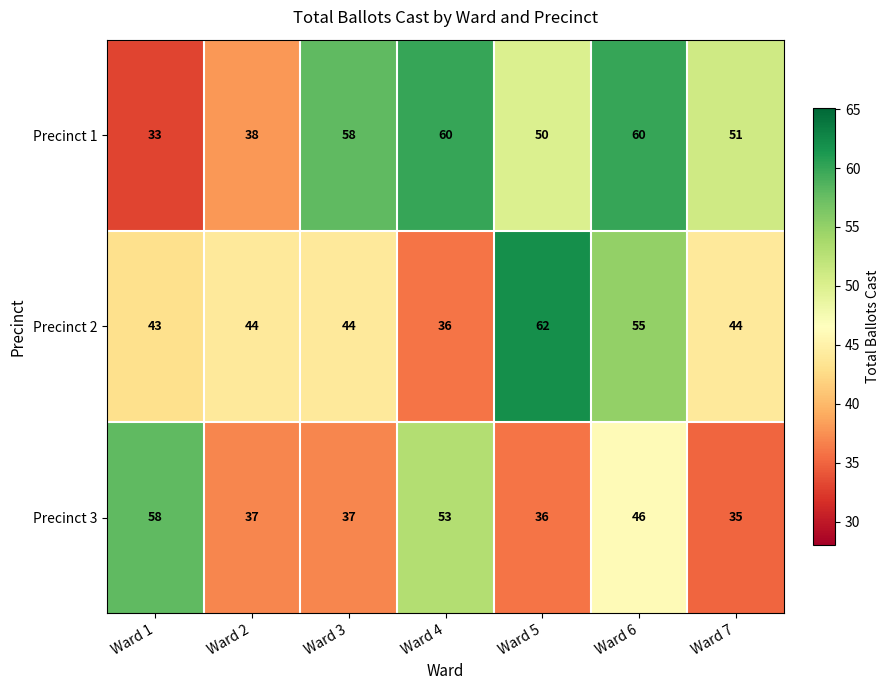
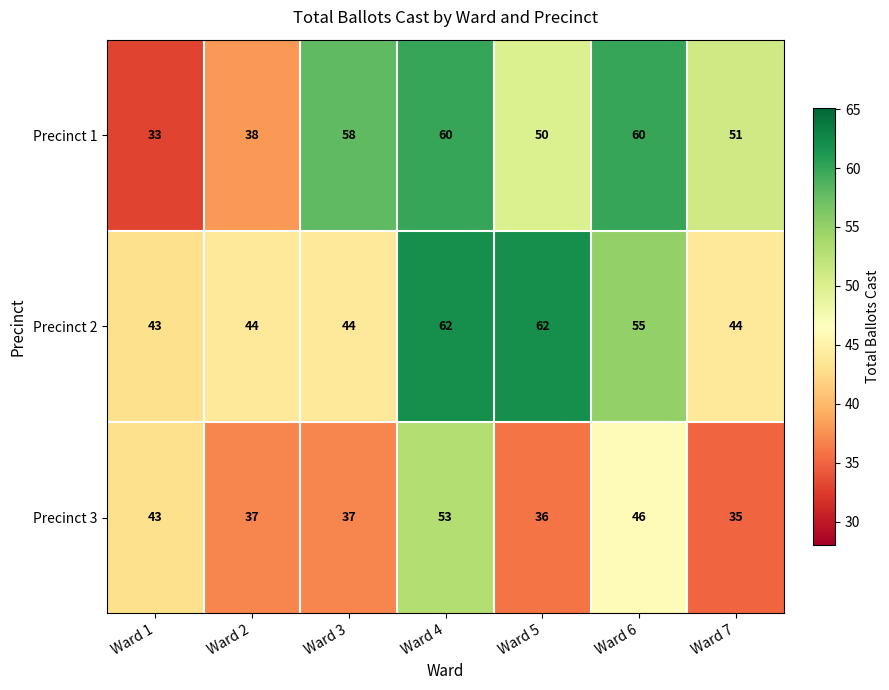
Precinct 2, Ward 4: 36 -> 62
Precinct 3, Ward 1: 58 -> 43
